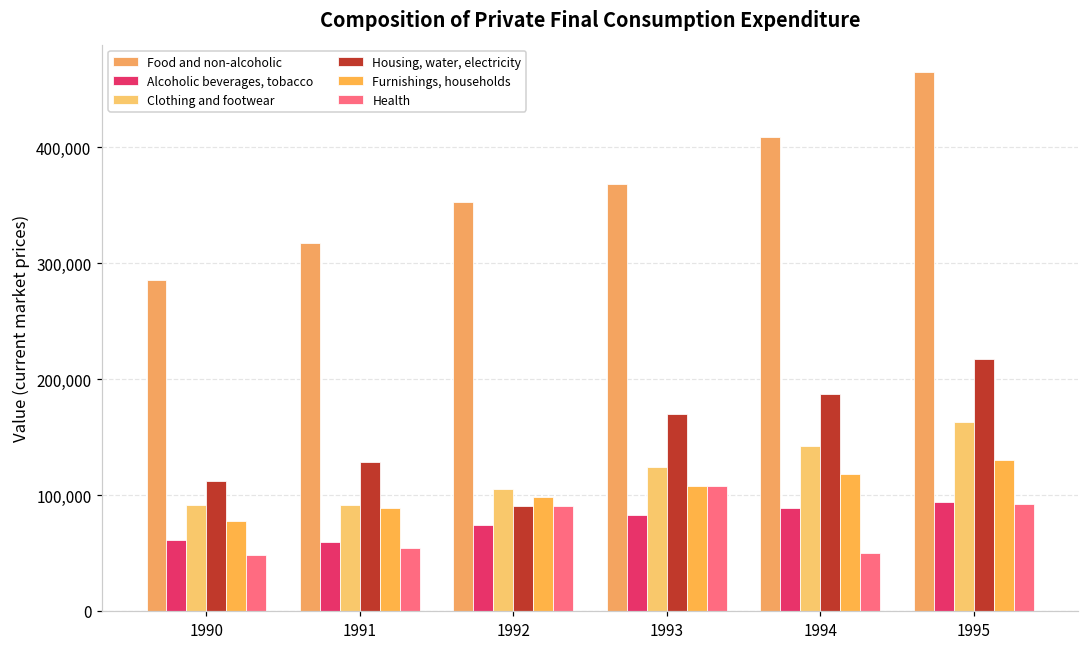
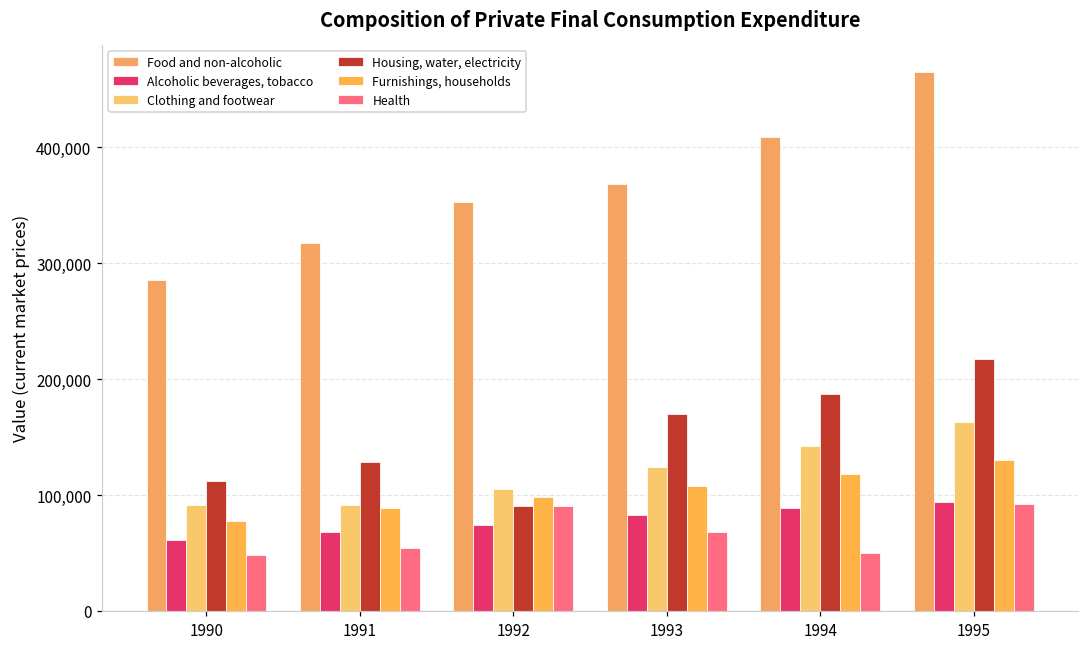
Alcoholic beverages, tobacco, 1991: 59,000 -> 68,000
Health, 1993: 108,000 -> 69,000
